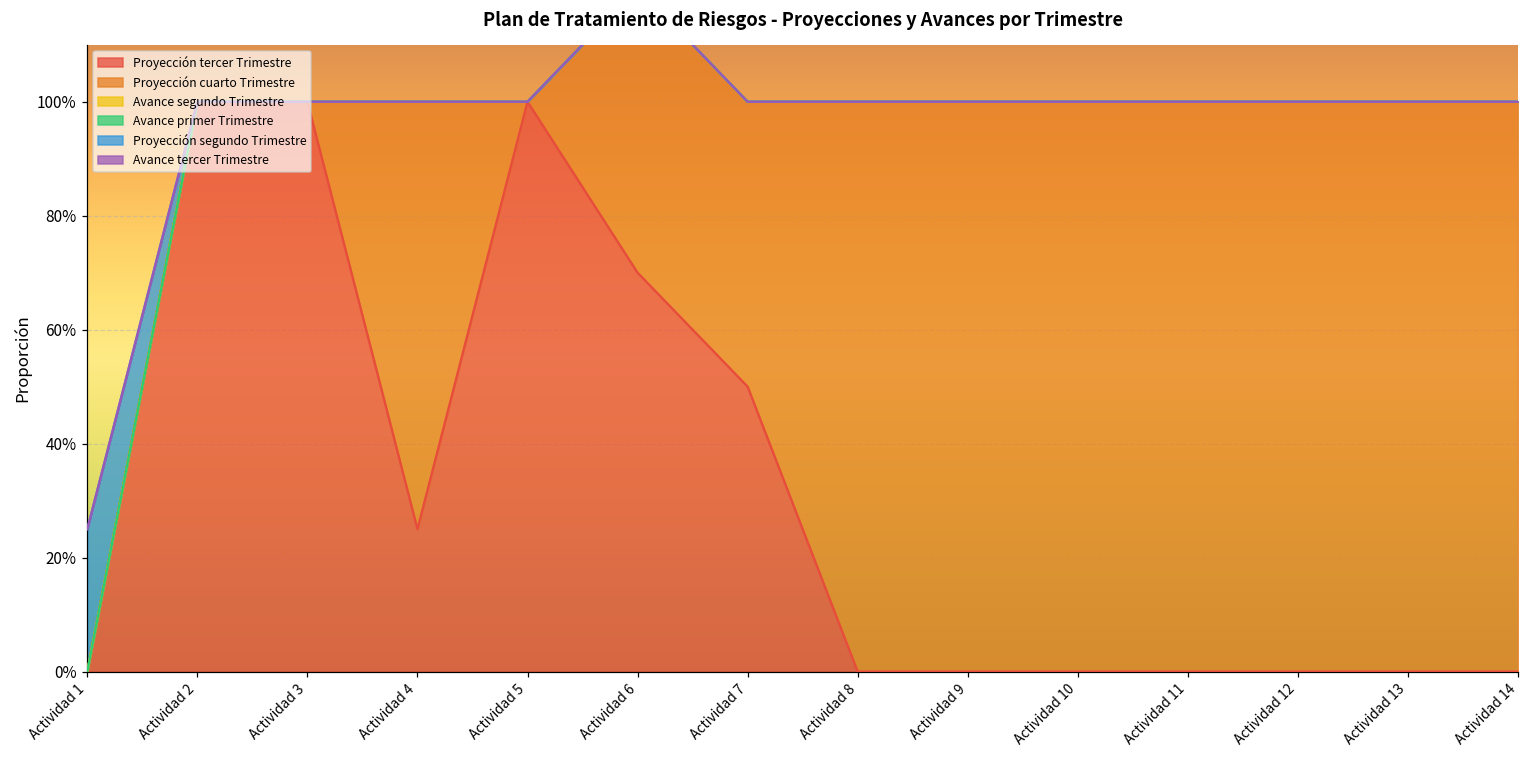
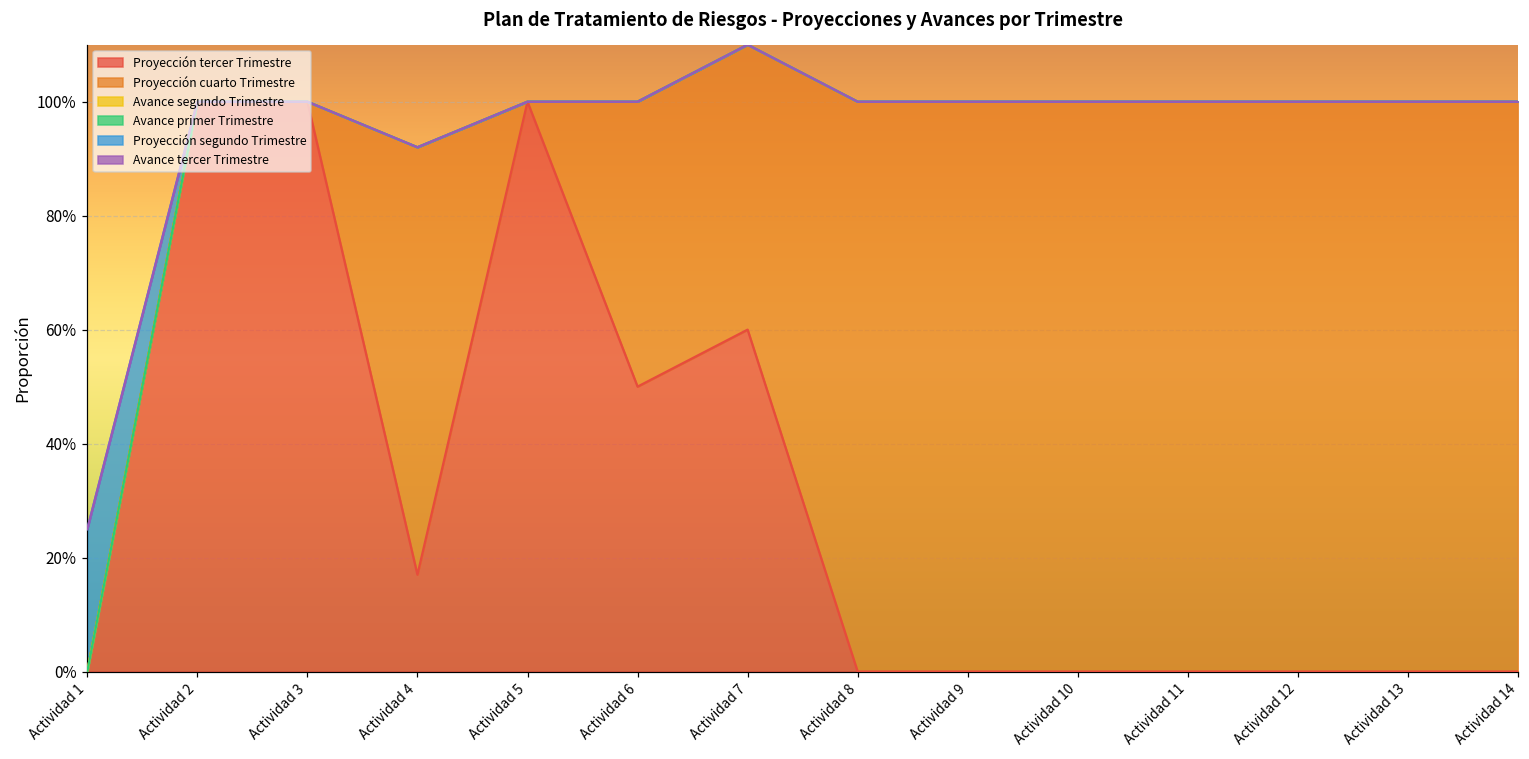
Proyección tercer Trimestre, Actividad 4: 25% -> 17%
Proyección tercer Trimestre, Actividad 6: 70% -> 50%
Proyección tercer Trimestre, Actividad 7: 50% -> 60%
